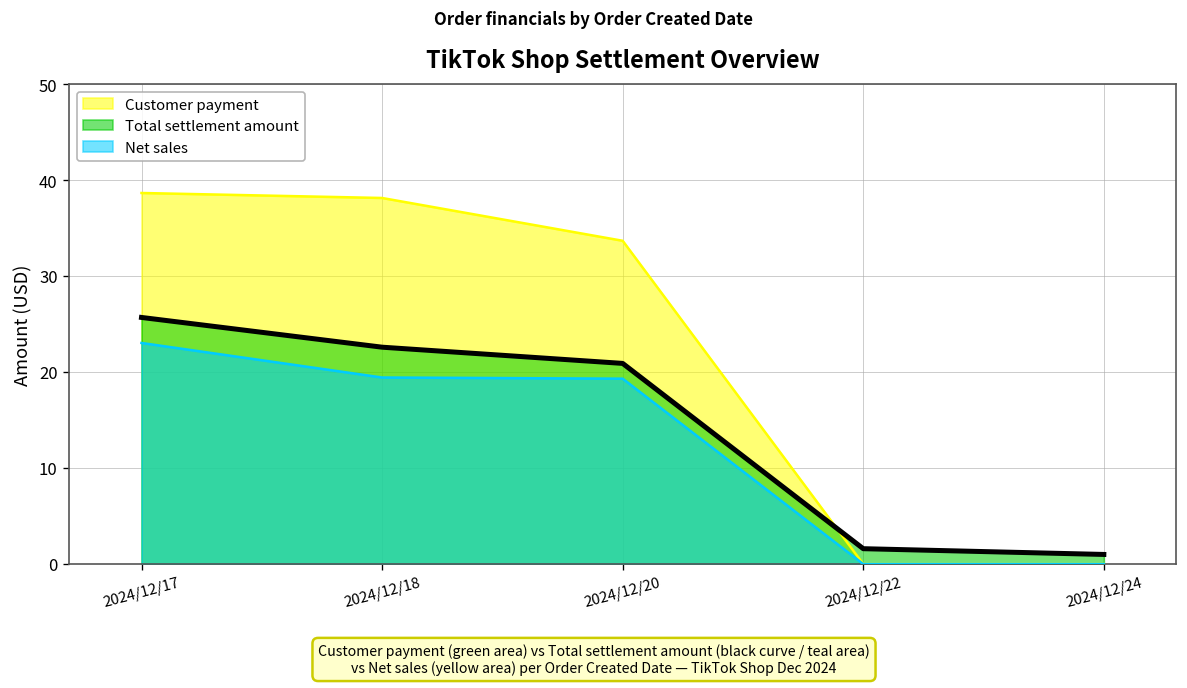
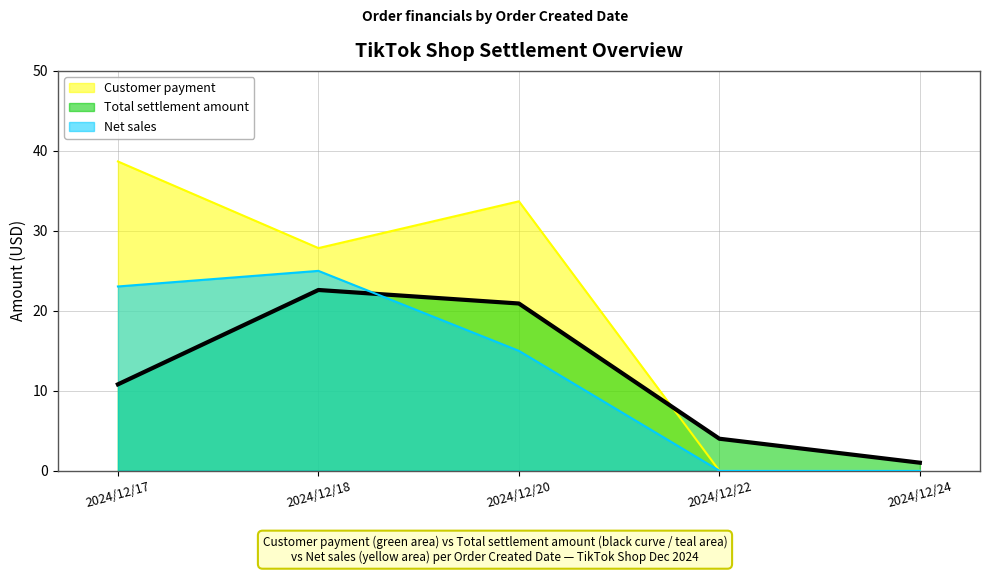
Total settlement amount, 2024/12/17: 26 -> 11
Customer payment, 2024/12/18: 38 -> 28
Net sales, 2024/12/18: 19 -> 25
Net sales, 2024/12/20: 19 -> 15
Total settlement amount, 2024/12/22: 2 -> 4
